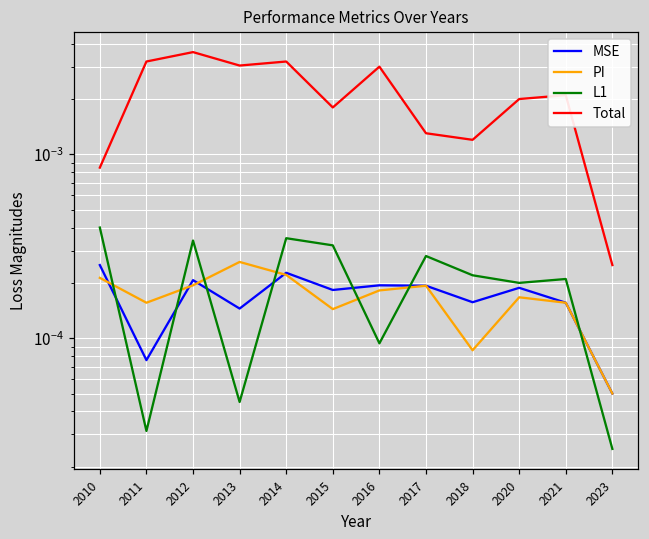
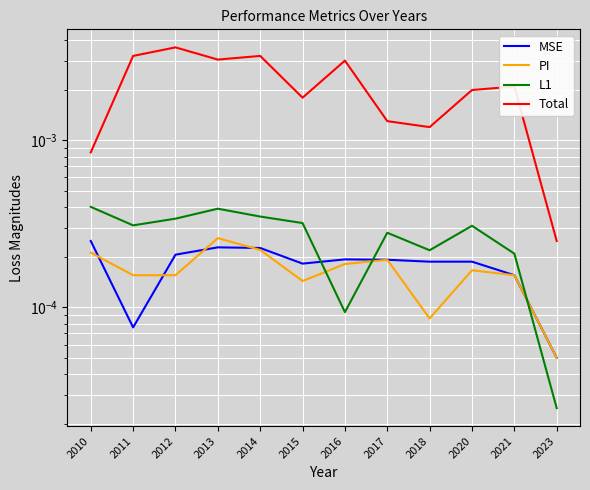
L1, 2011: 0.000031 -> 0.00031
PI, 2012: 0.00019 -> 0.00016
MSE, 2013: 0.00015 -> 0.00023
L1, 2013: 0.000045 -> 0.00039
MSE, 2018: 0.00016 -> 0.00019
L1, 2020: 0.00020 -> 0.00031
